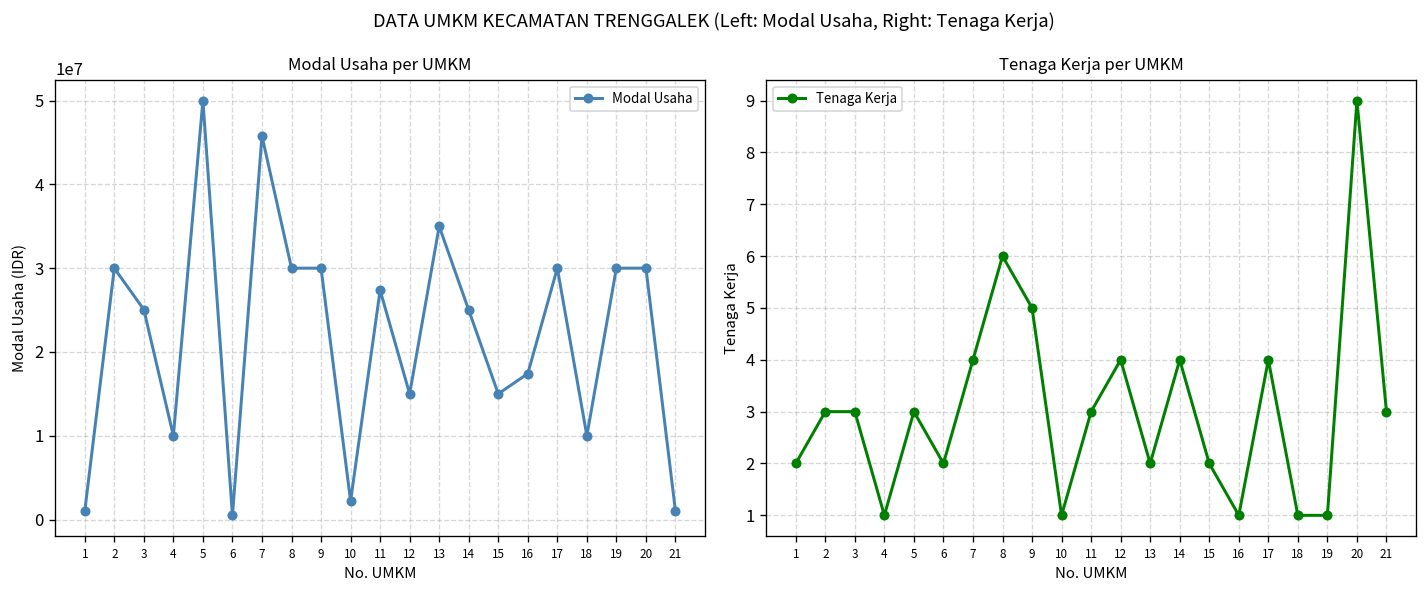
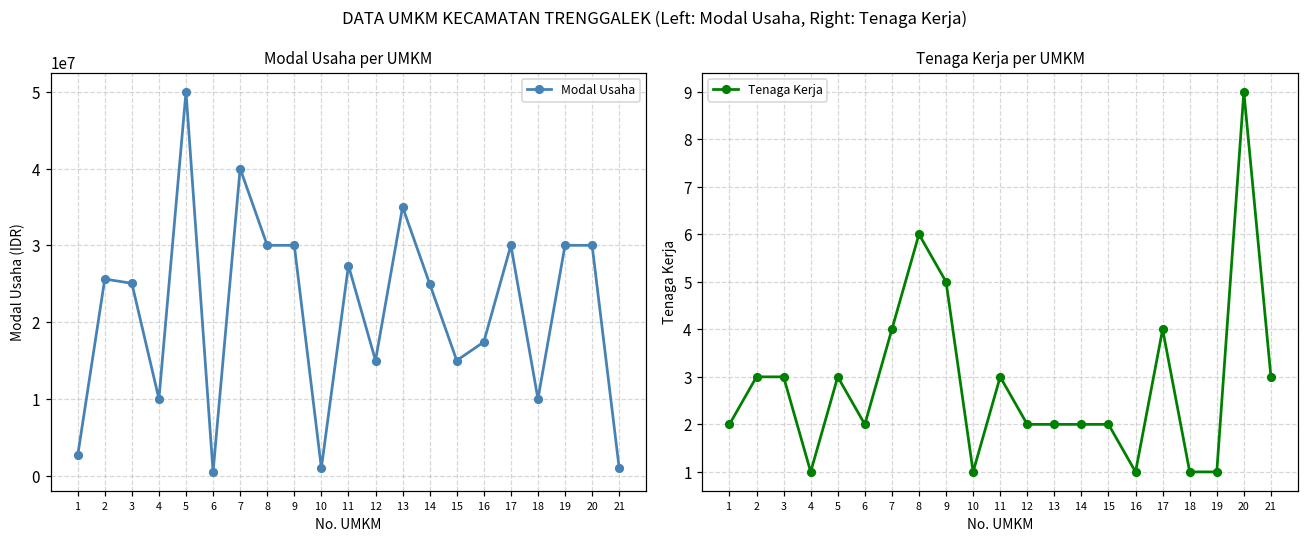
Modal Usaha per UMKM, 1: 1000000 -> 3000000
Modal Usaha per UMKM, 2: 30000000 -> 26000000
Modal Usaha per UMKM, 7: 46000000 -> 40000000
Modal Usaha per UMKM, 10: 2000000 -> 1000000
Tenaga Kerja per UMKM, 12: 4 -> 2
Tenaga Kerja per UMKM, 14: 4 -> 2
